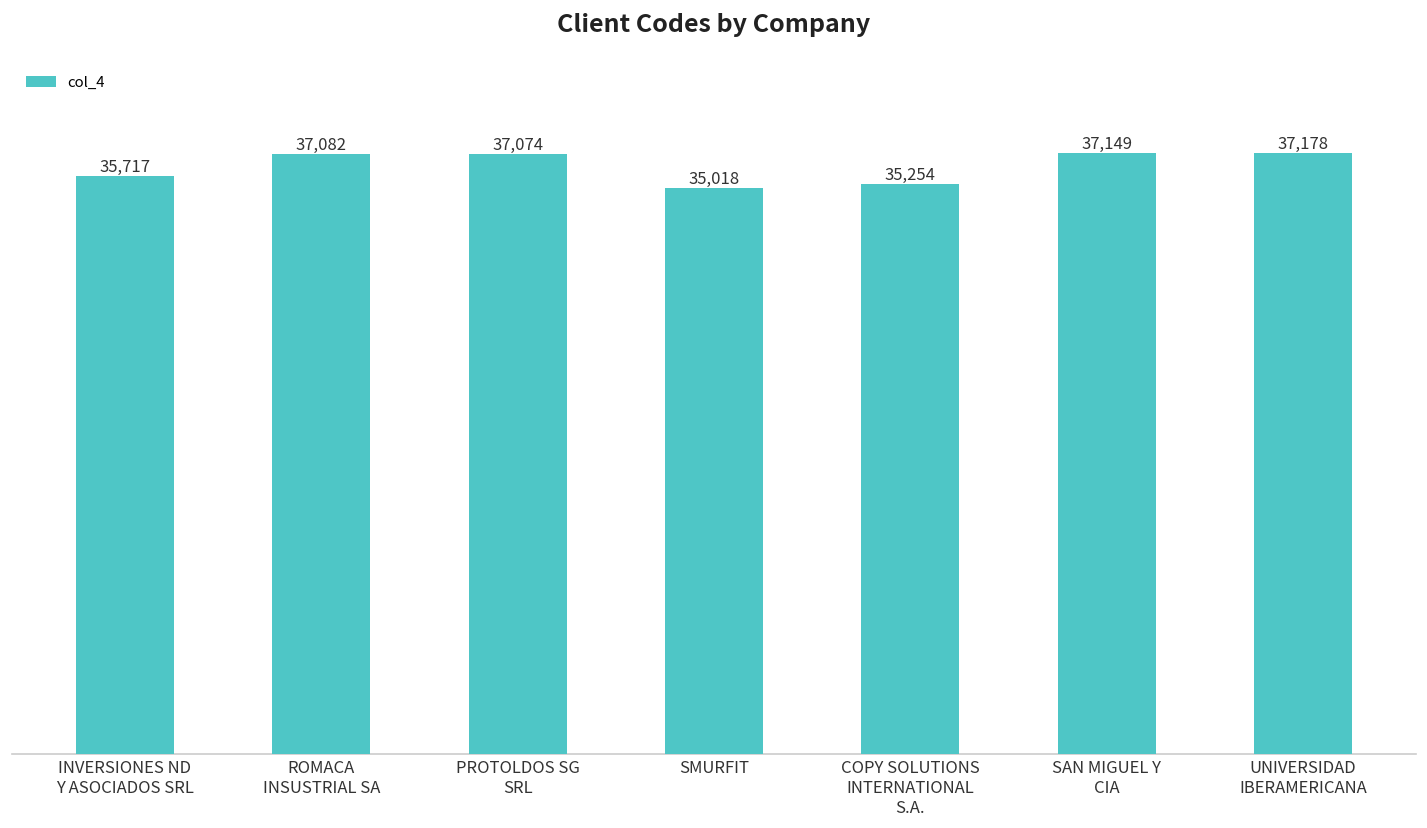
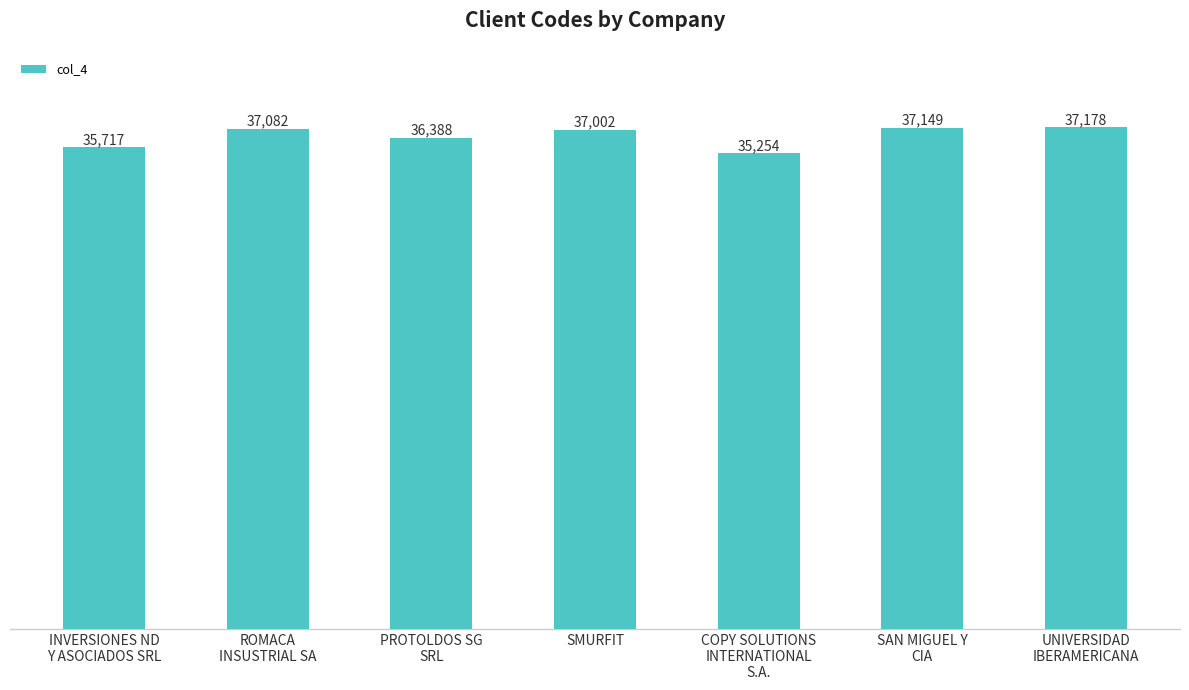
PROTOLDOS SG SRL: 37,074 -> 36,388
SMURFIT: 35,018 -> 37,002
